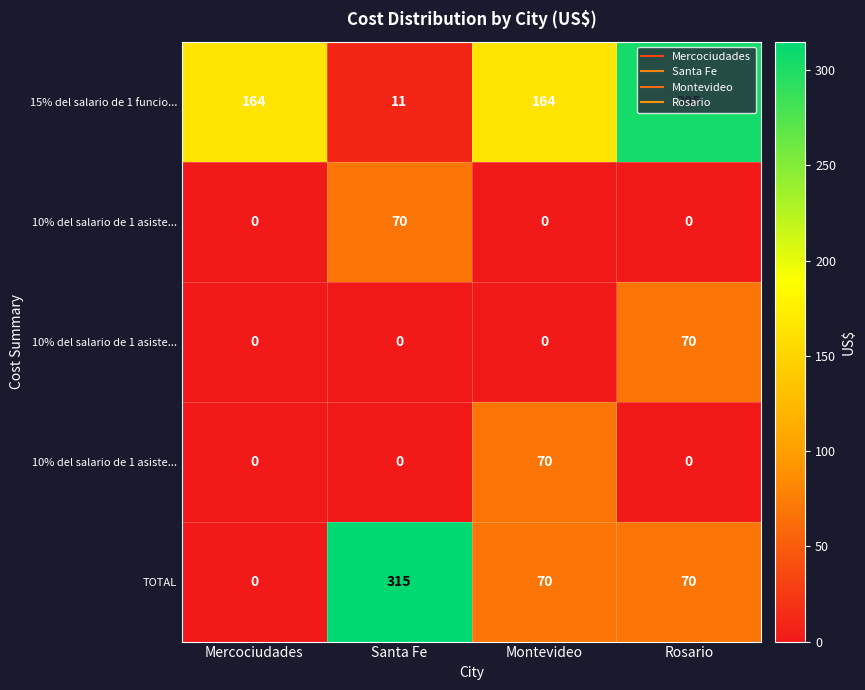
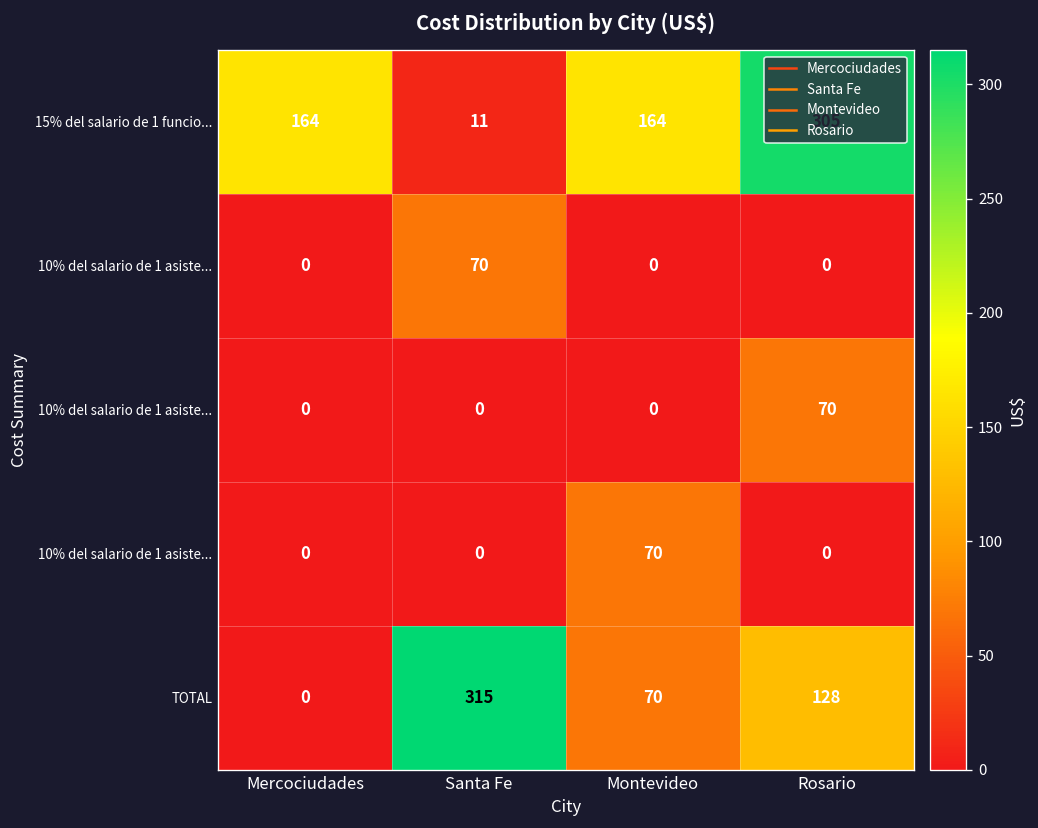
TOTAL, Rosario: 70 -> 128
